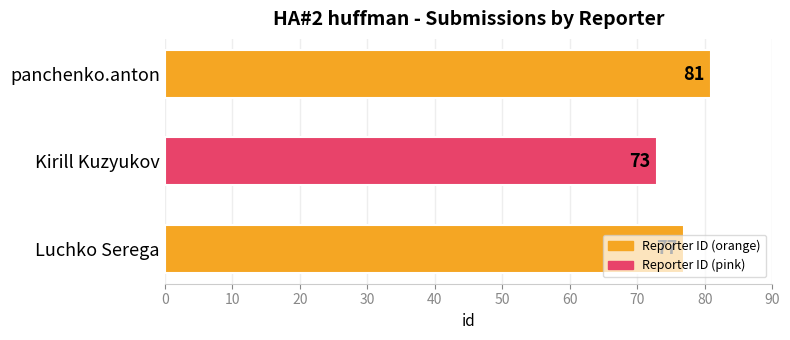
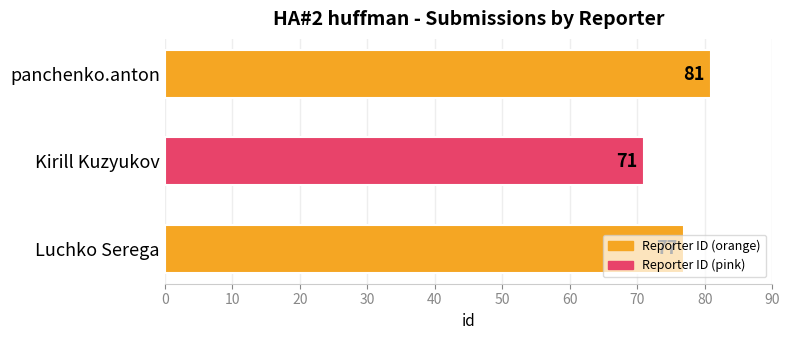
Kirill Kuzyukov: 73 -> 71
